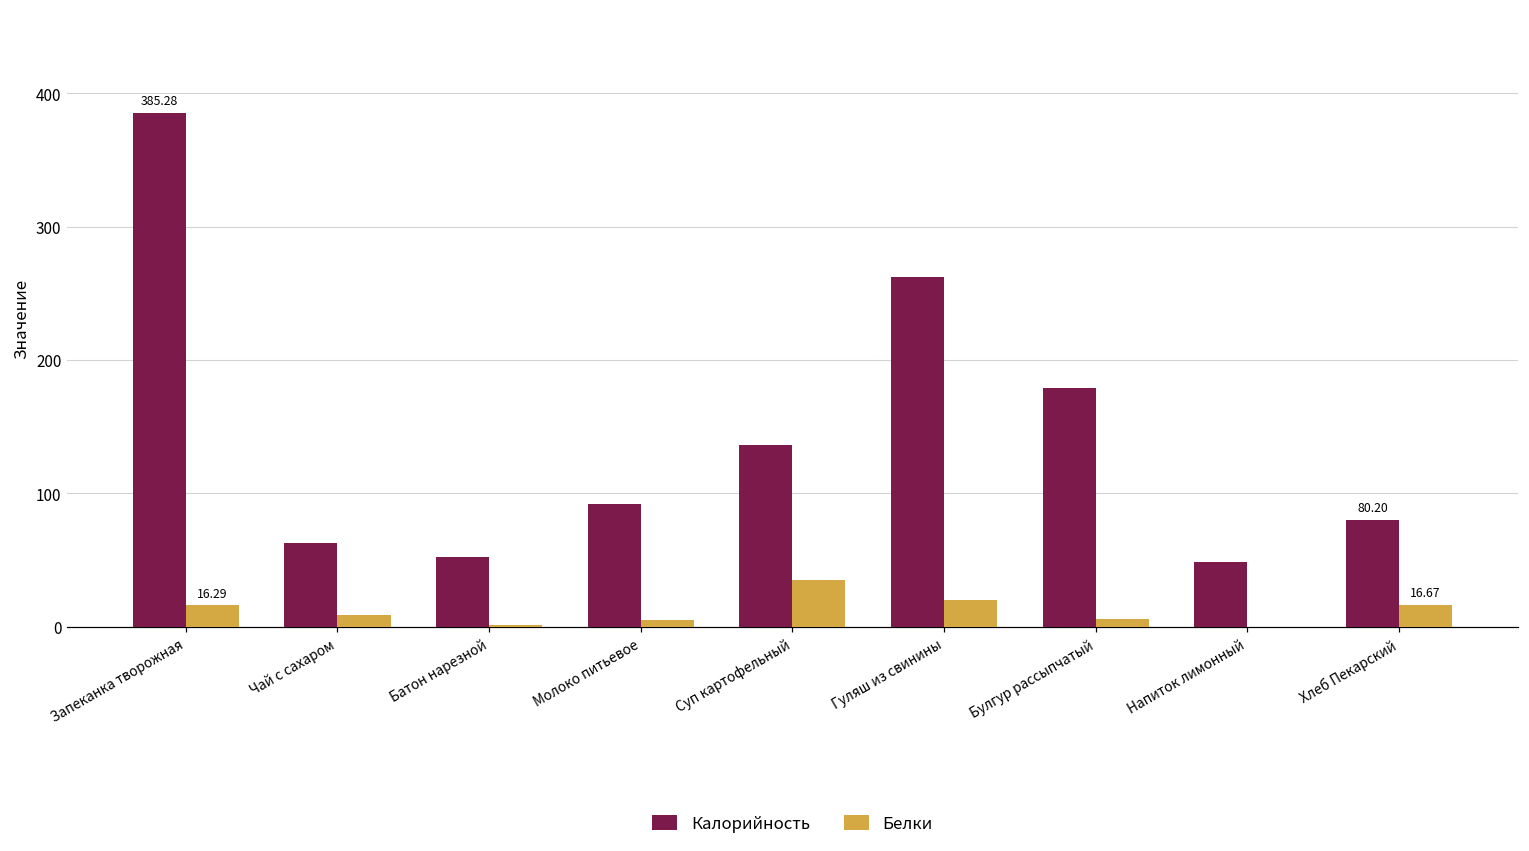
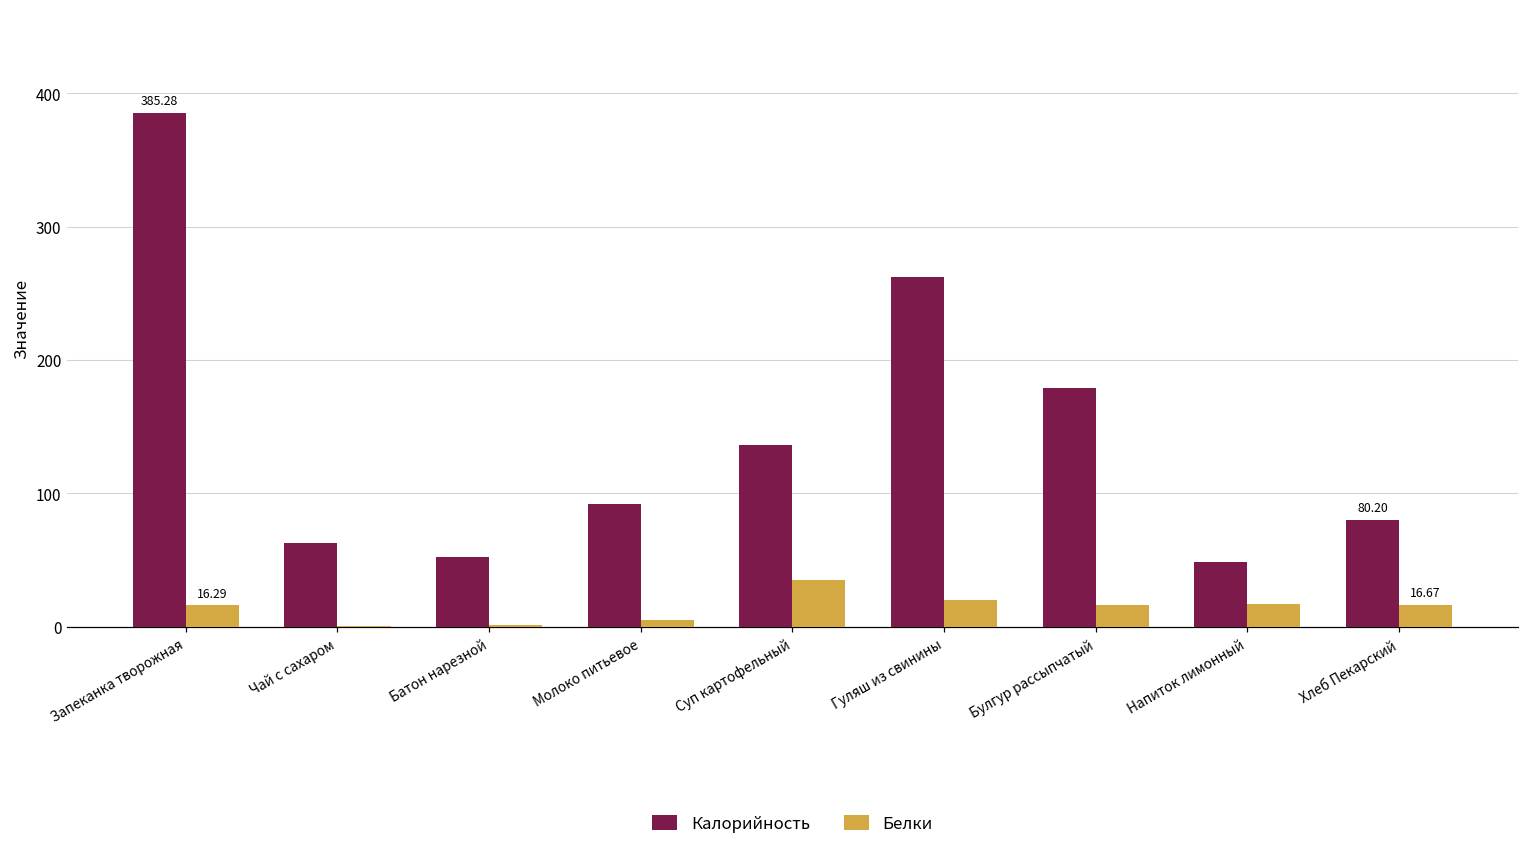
Белки, Чай с сахаром: 9 -> 1
Белки, Булгур рассыпчатый: 5 -> 16
Белки, Напиток лимонный: 0 -> 17
